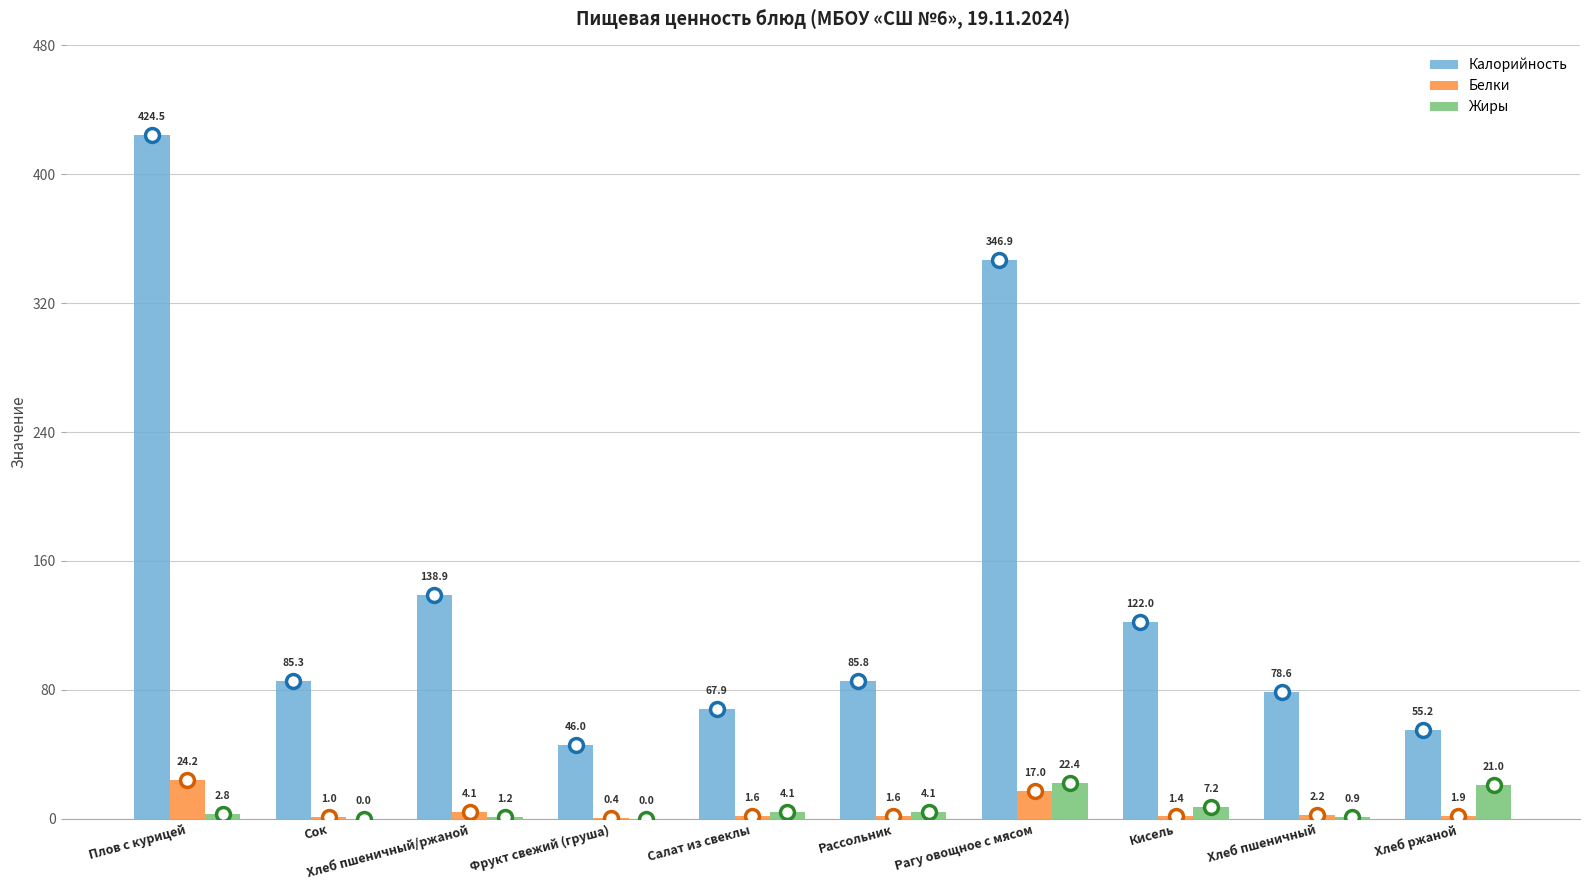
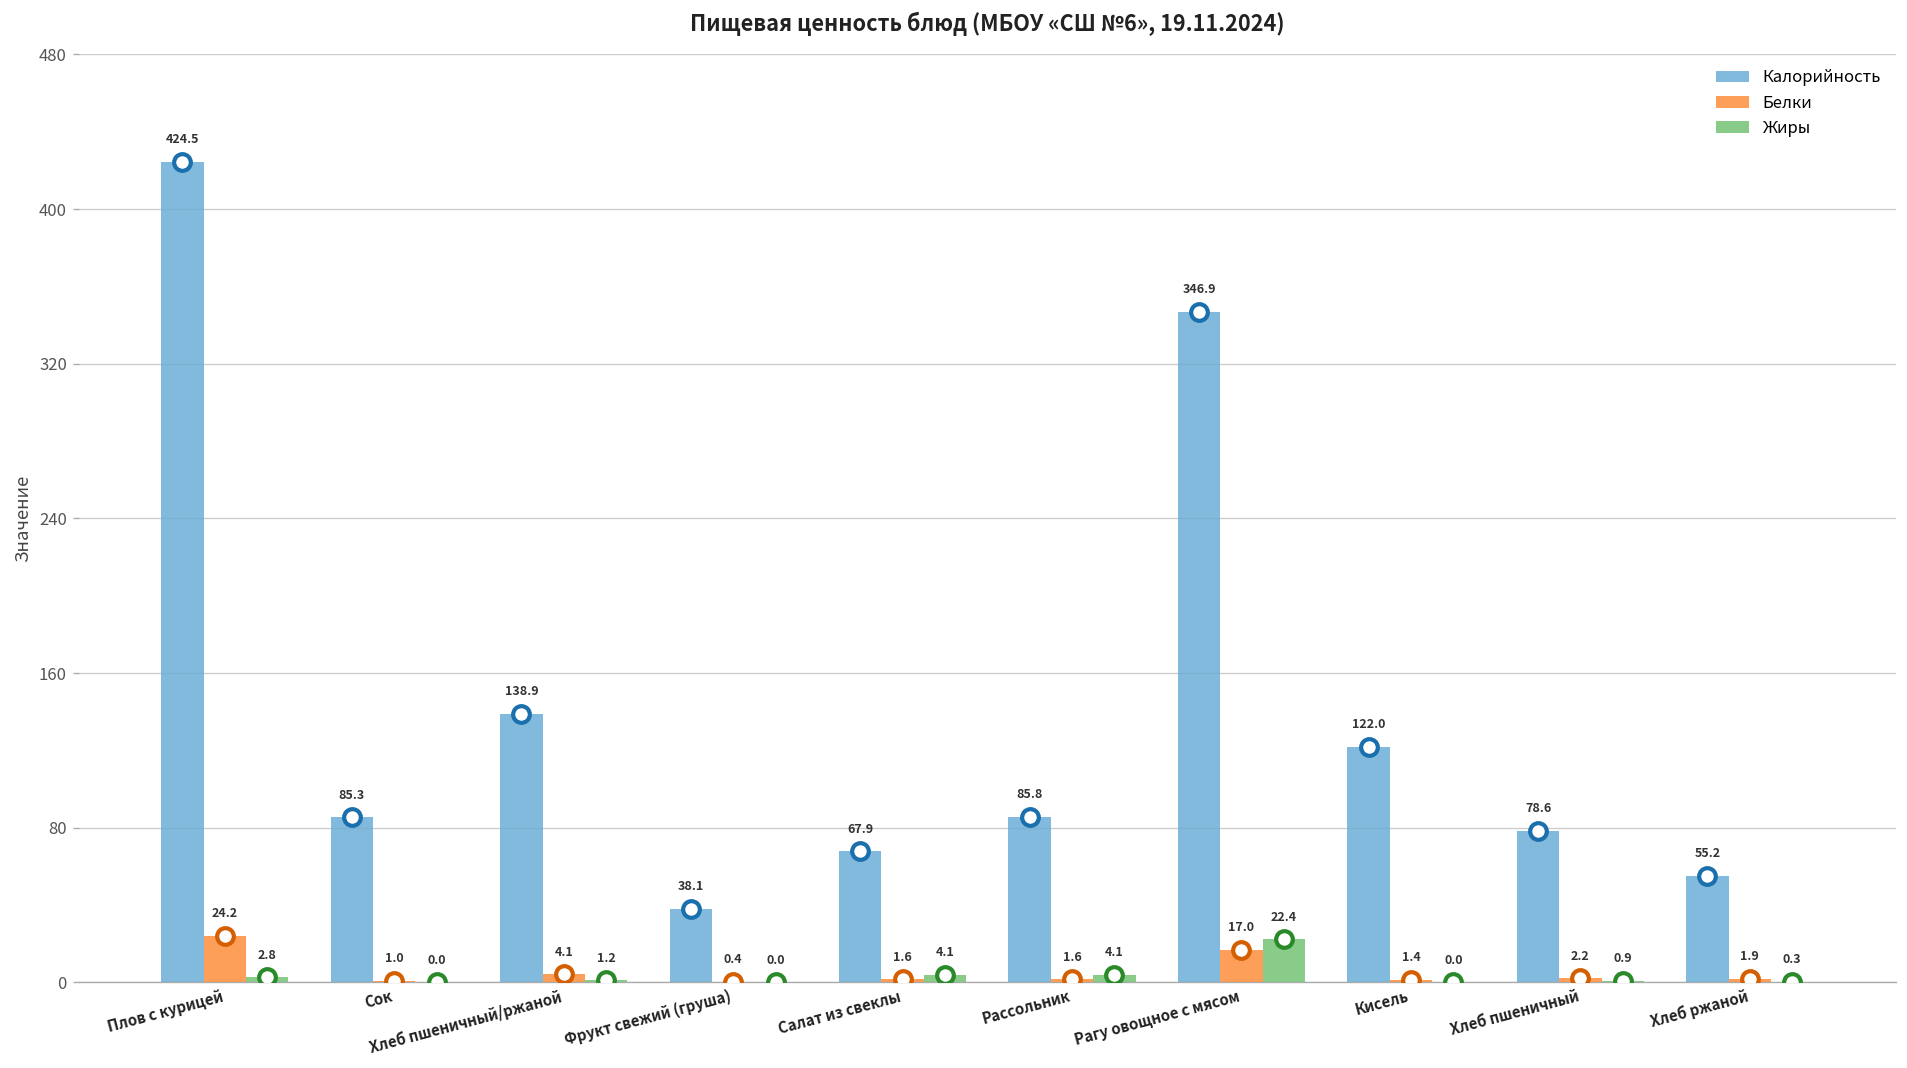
Калорийность, Фрукт свежий (груша): 46.0 -> 38.1
Жиры, Кисель: 7.2 -> 0.0
Жиры, Хлеб ржаной: 21.0 -> 0.3
